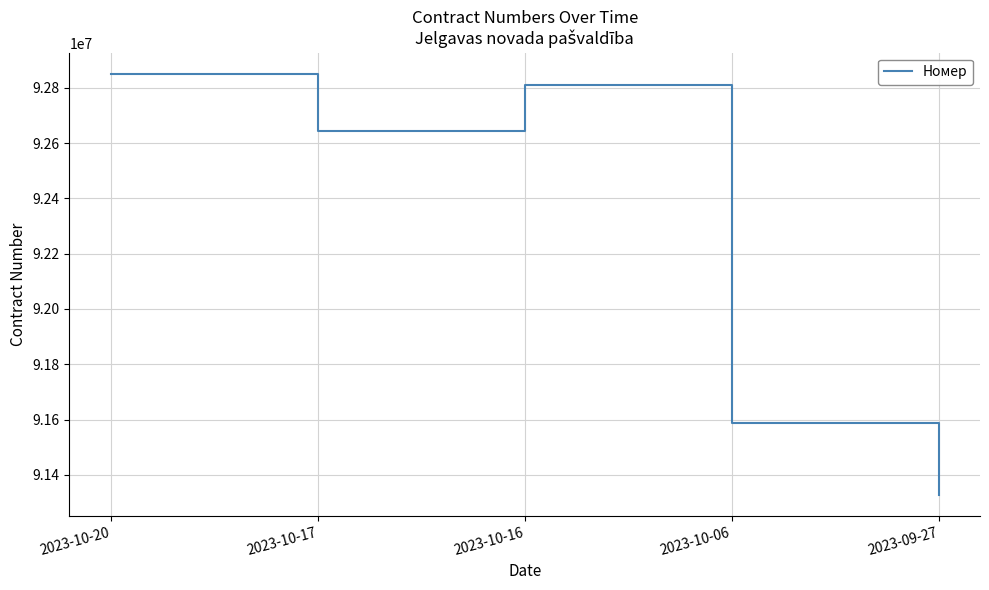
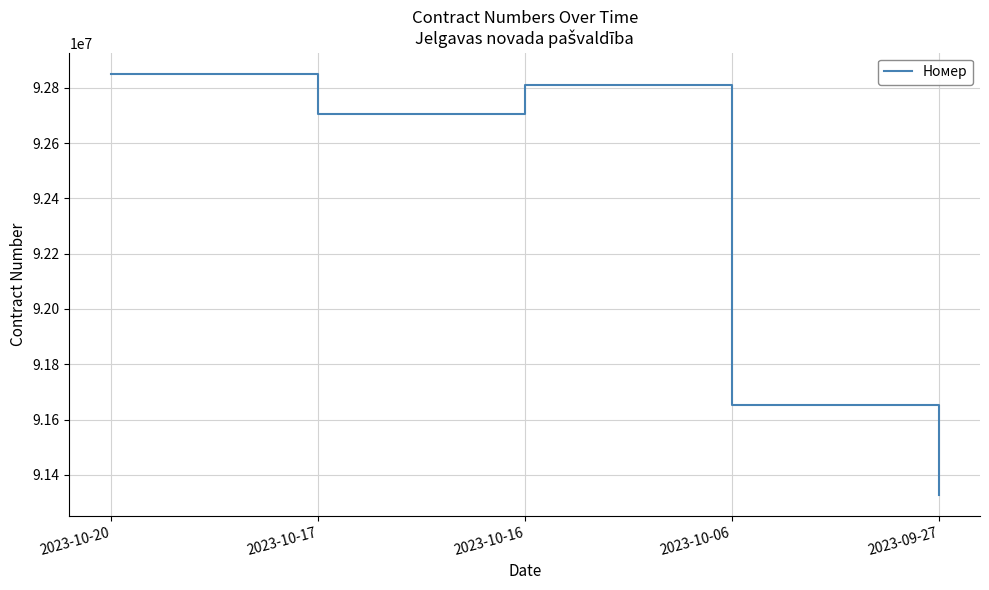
2023-10-17: 92650000 -> 92710000
2023-10-06: 91590000 -> 91650000
